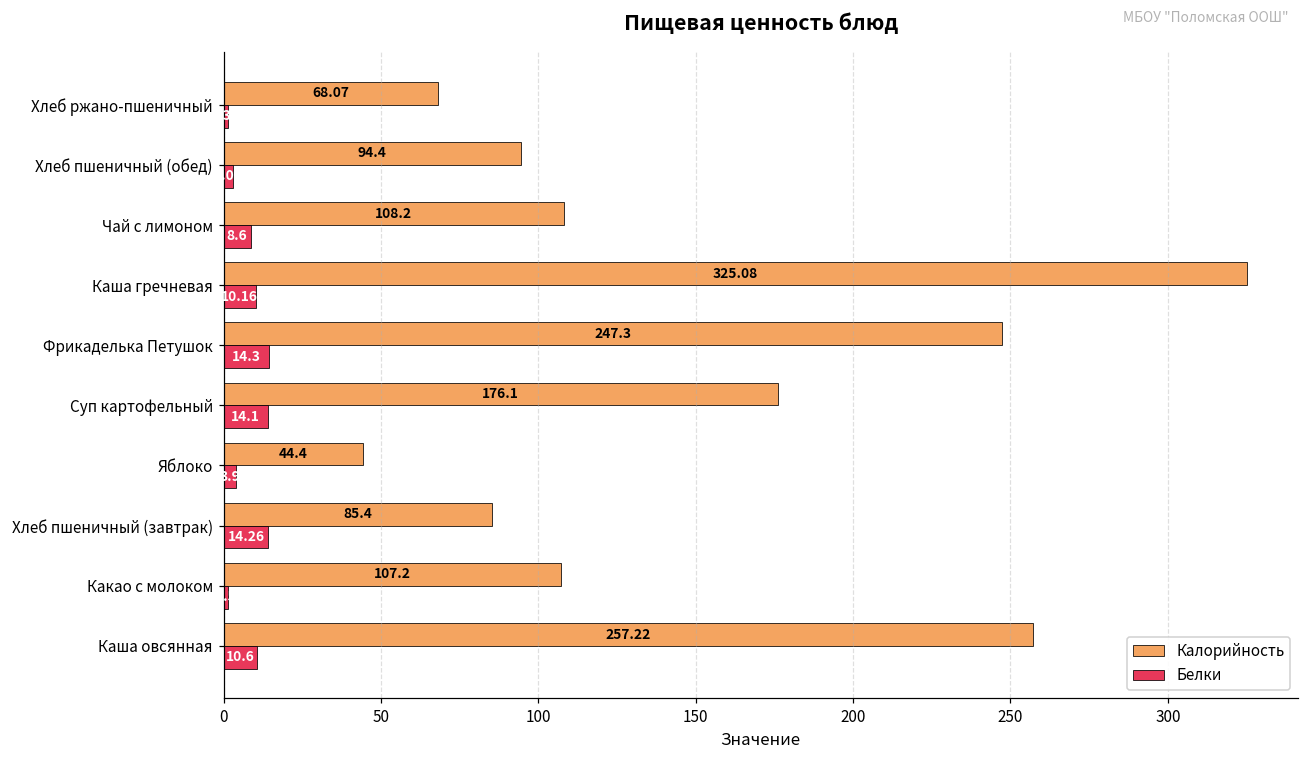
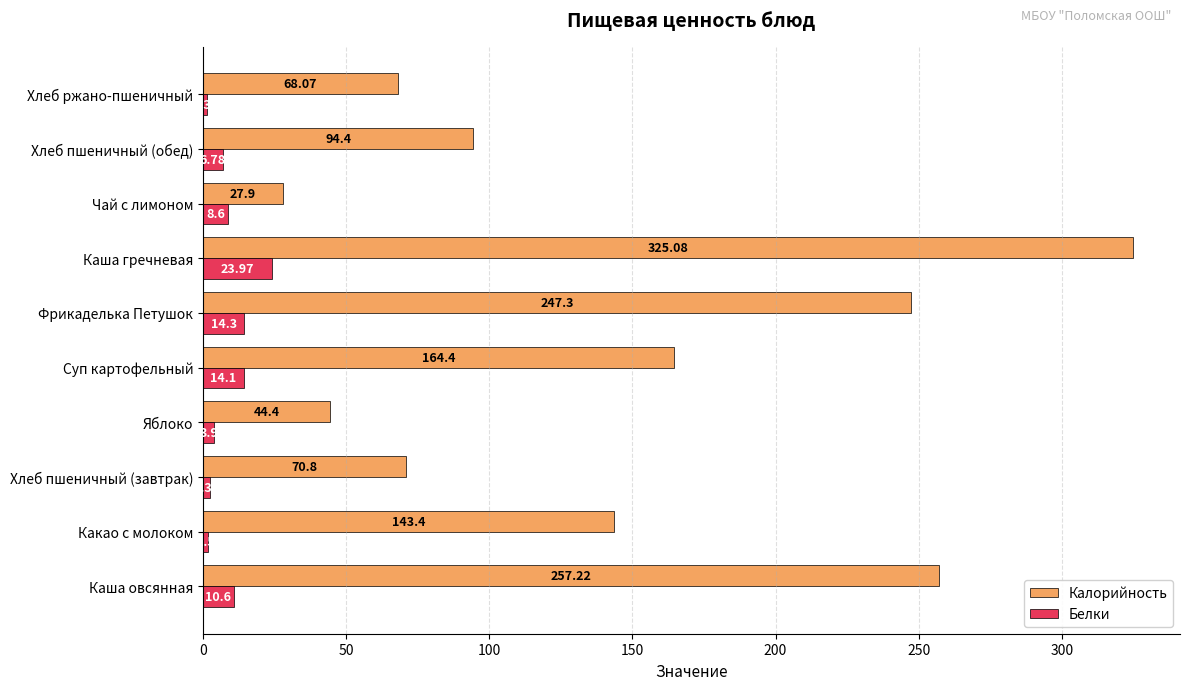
Белки, Хлеб пшеничный (обед): 3 -> 7
Калорийность, Чай с лимоном: 108.2 -> 27.9
Белки, Каша гречневая: 10.16 -> 23.97
Калорийность, Суп картофельный: 176.1 -> 164.4
Калорийность, Хлеб пшеничный (завтрак): 85.4 -> 70.8
Белки, Хлеб пшеничный (завтрак): 14 -> 2
Калорийность, Какао с молоком: 107.2 -> 143.4
